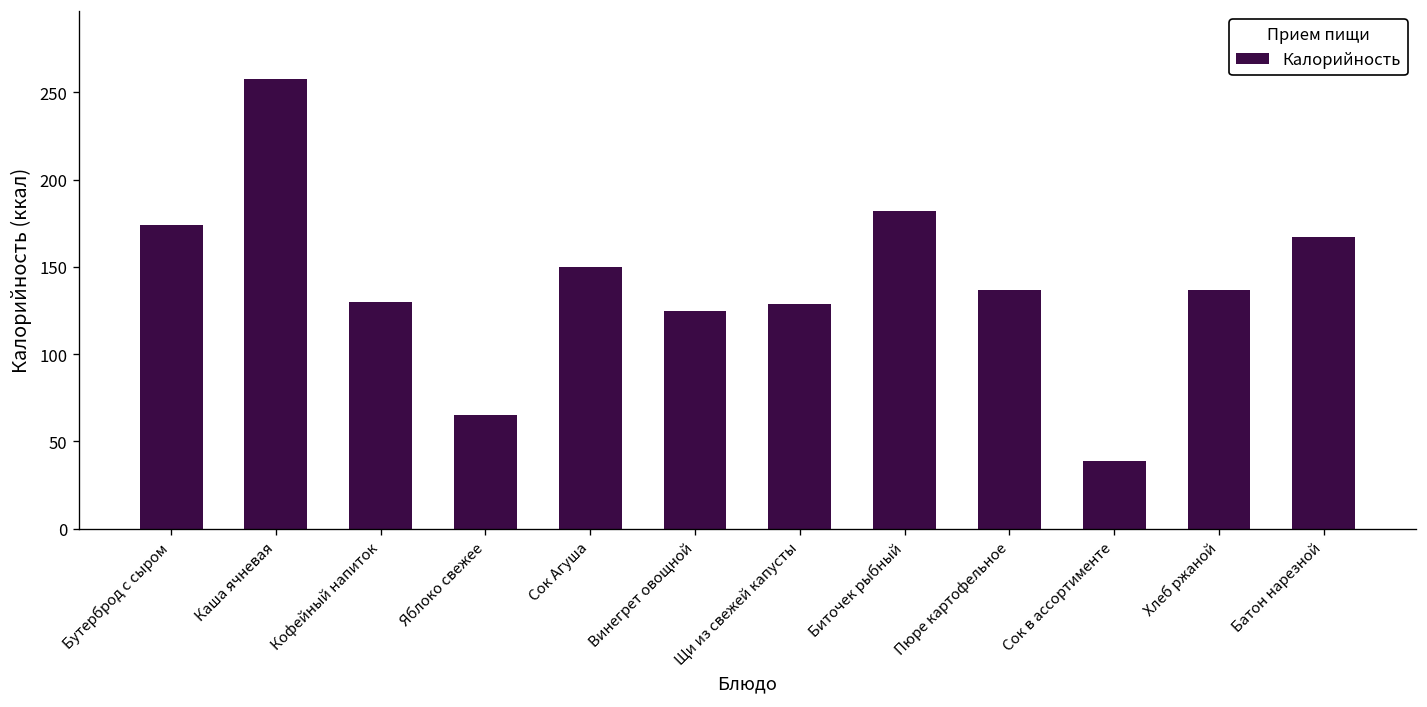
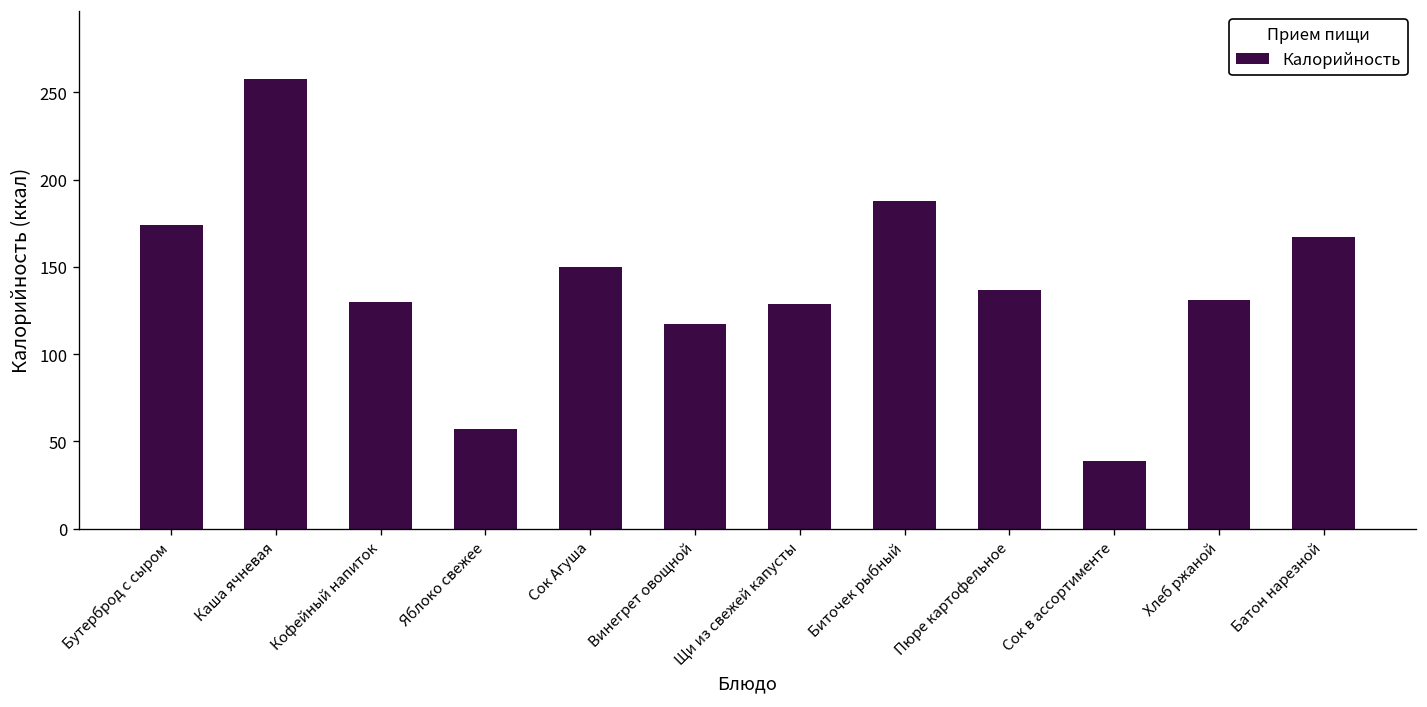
Яблоко свежее: 65 -> 57
Винегрет овощной: 125 -> 117
Биточек рыбный: 182 -> 188
Хлеб ржаной: 137 -> 131
